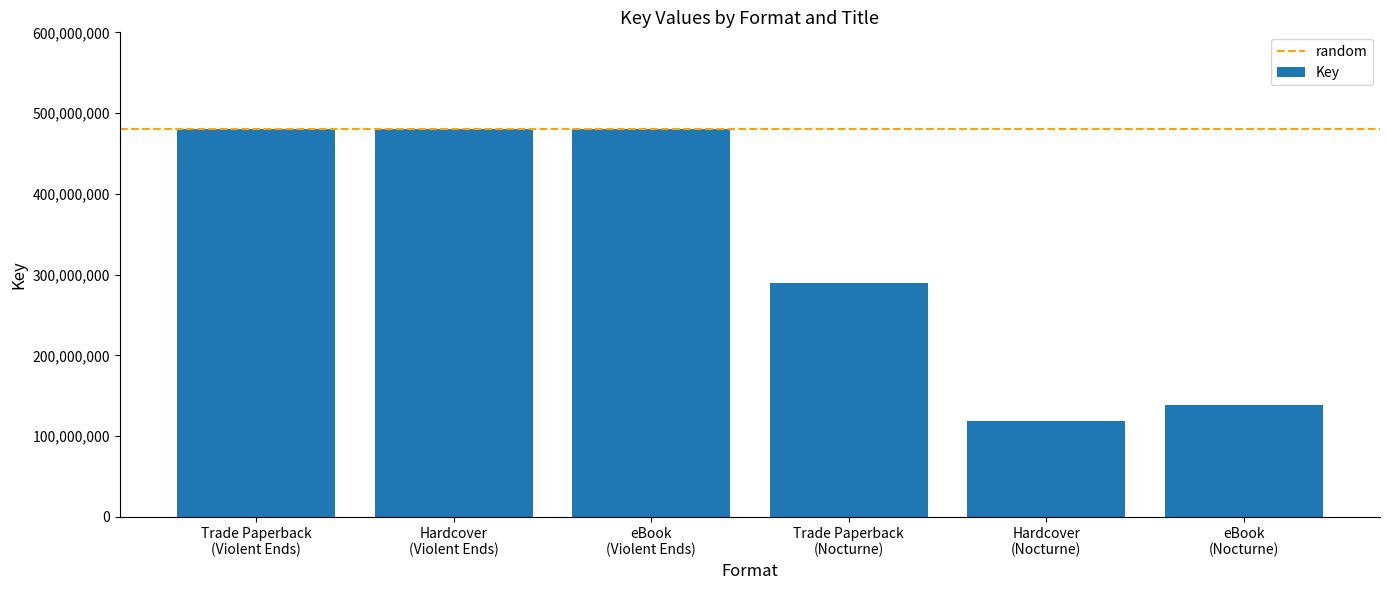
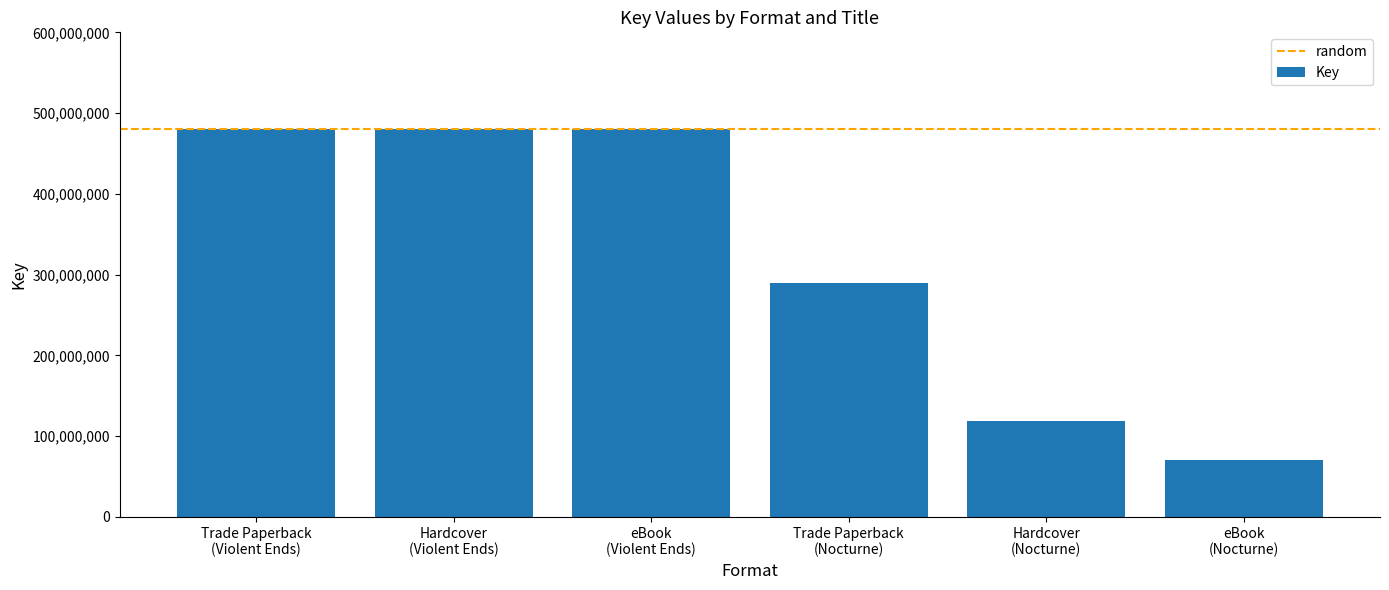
eBook (Nocturne): 140,000,000 -> 70,000,000
